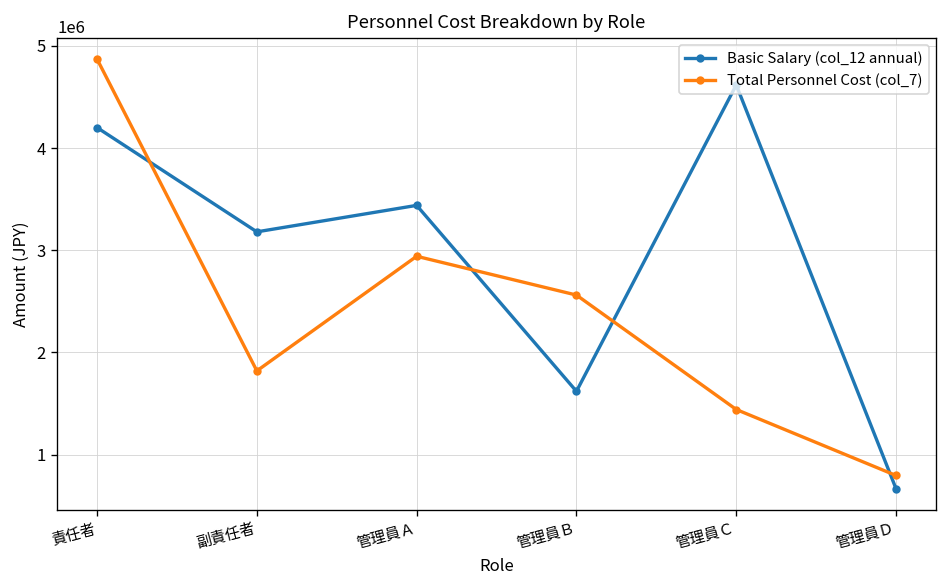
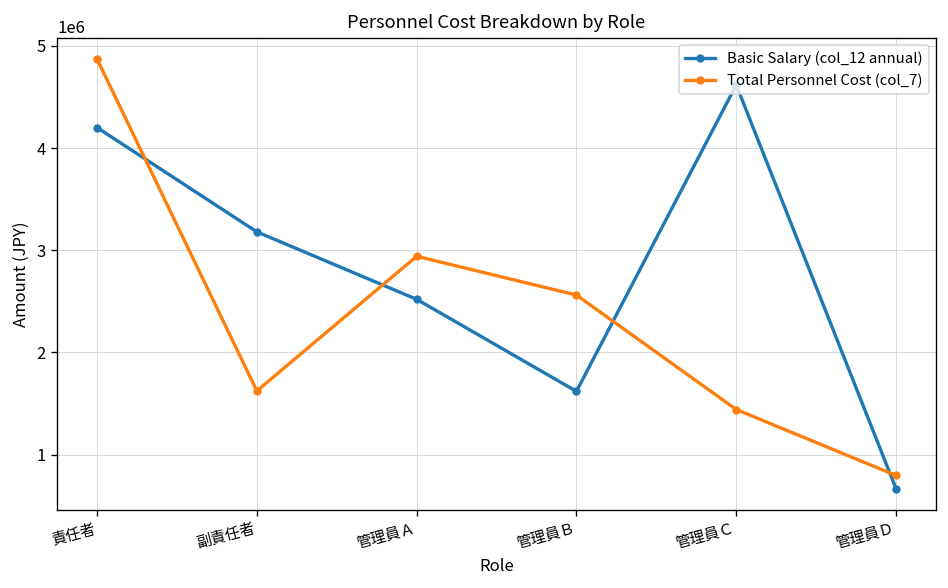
Total Personnel Cost (col_7), 副責任者: 1800000 -> 1600000
Basic Salary (col_12 annual), 管理員Ａ: 3400000 -> 2500000
